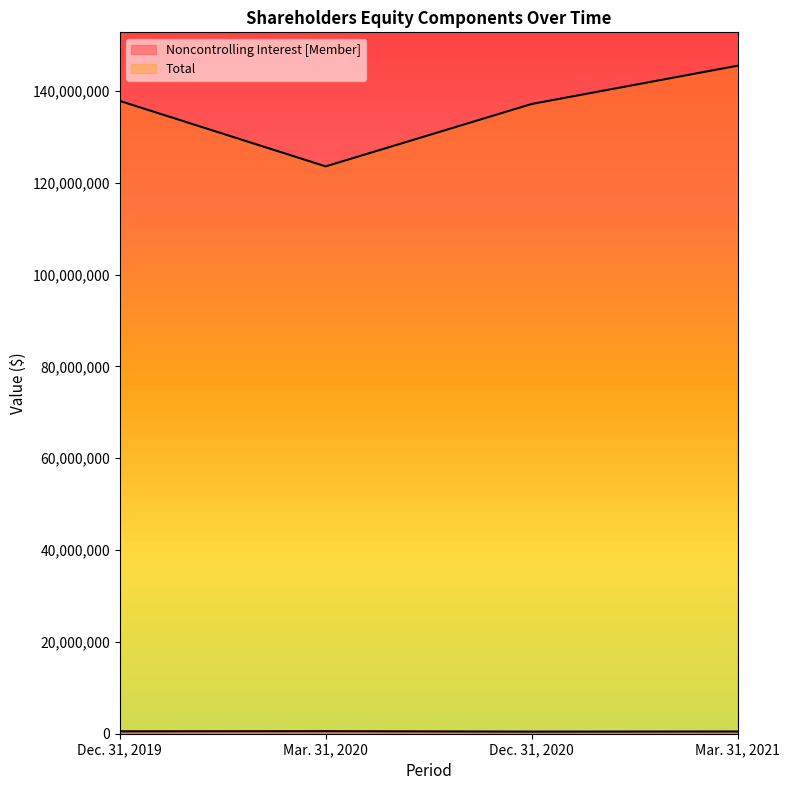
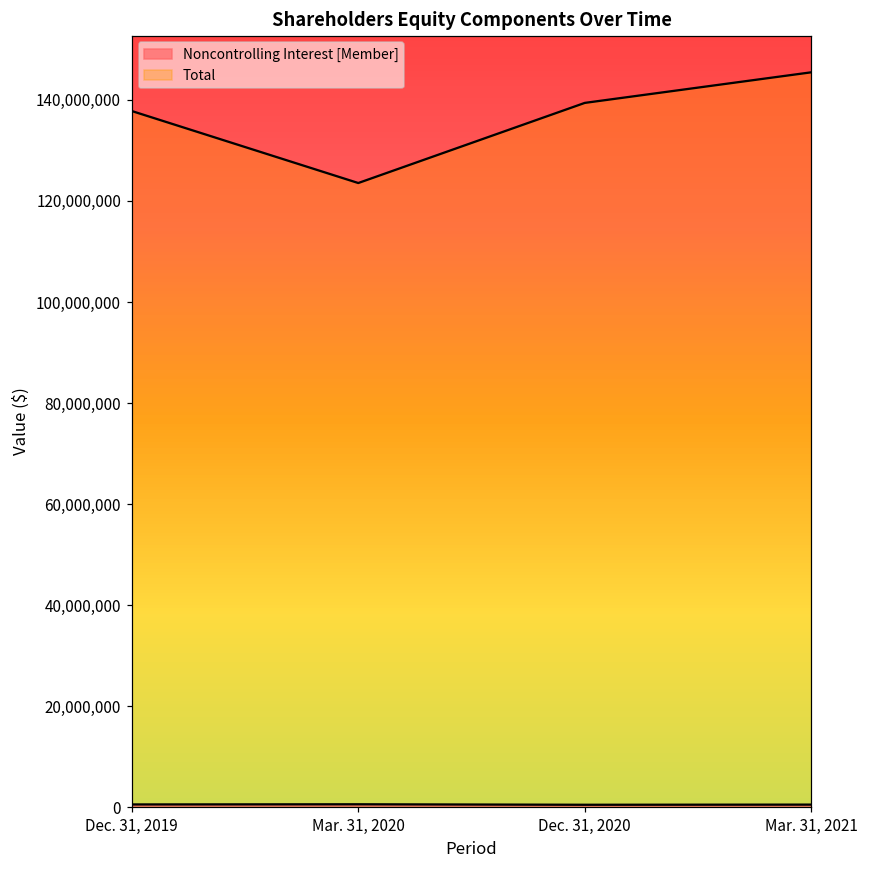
Total, Dec. 31, 2020: 137,000,000 -> 139,000,000
